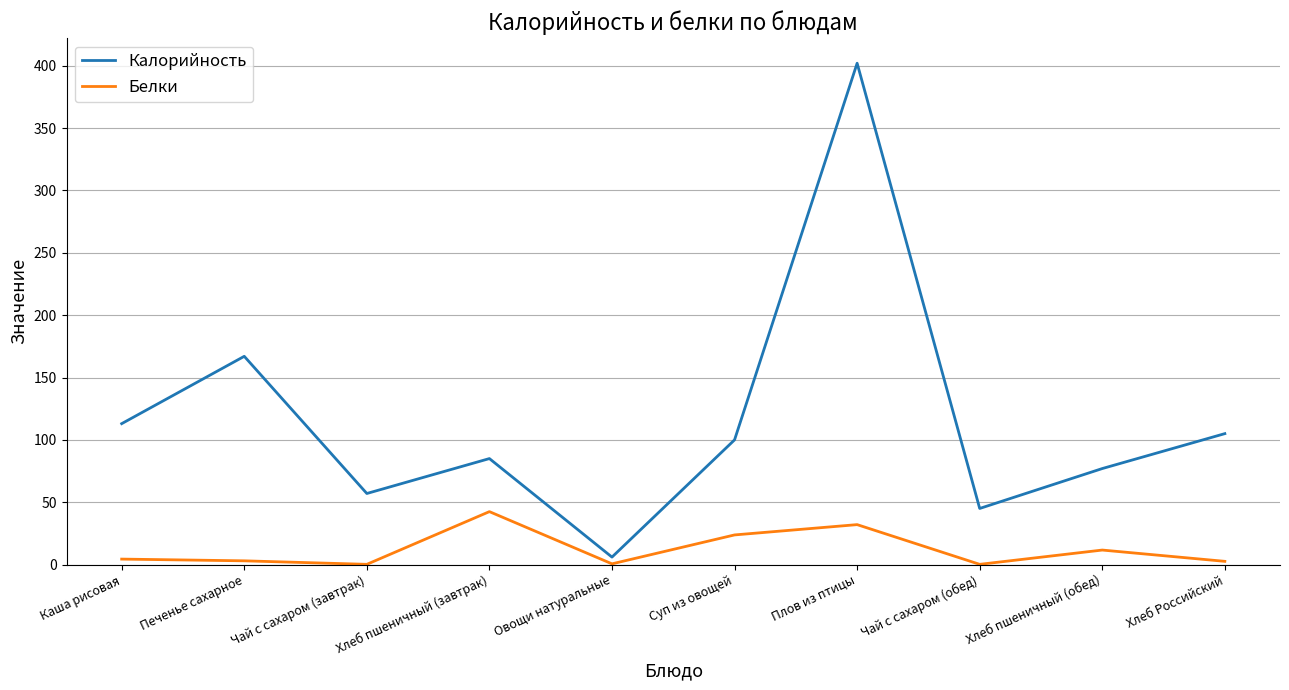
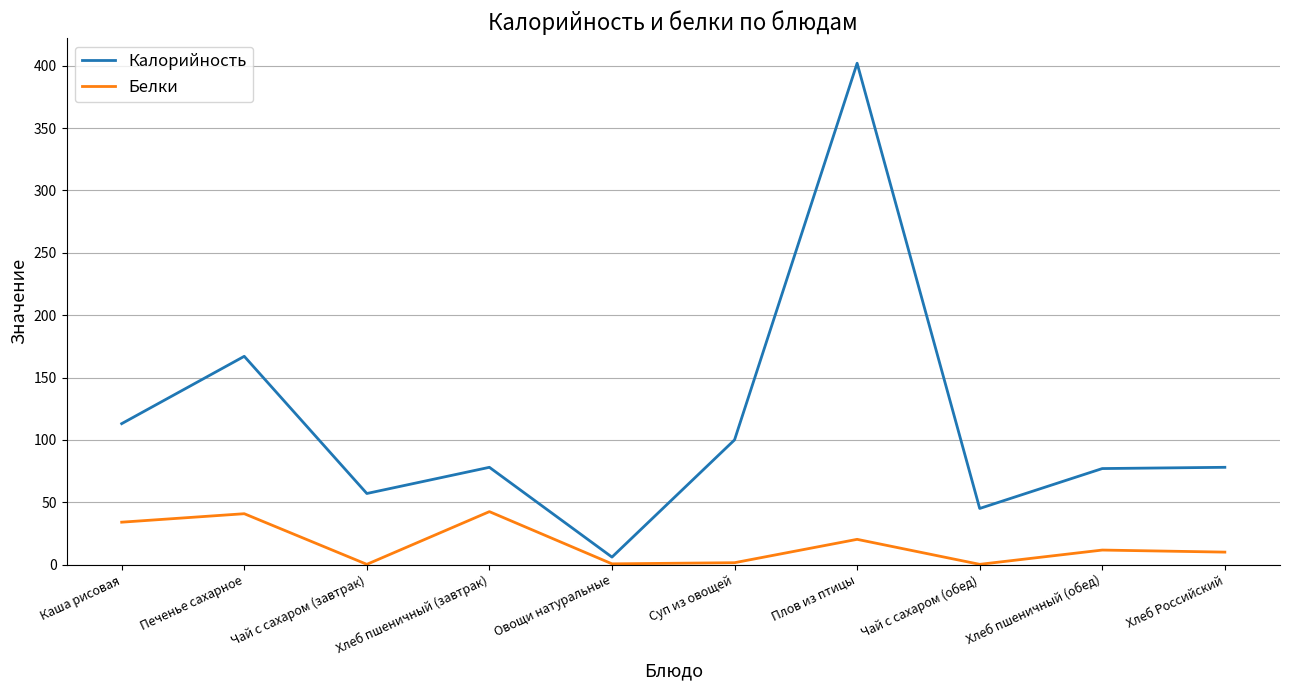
Белки, Каша рисовая: 4 -> 34
Белки, Печенье сахарное: 3 -> 41
Калорийность, Хлеб пшеничный (завтрак): 85 -> 78
Белки, Суп из овощей: 24 -> 2
Белки, Плов из птицы: 32 -> 20
Калорийность, Хлеб Российский: 105 -> 78
Белки, Хлеб Российский: 3 -> 10
